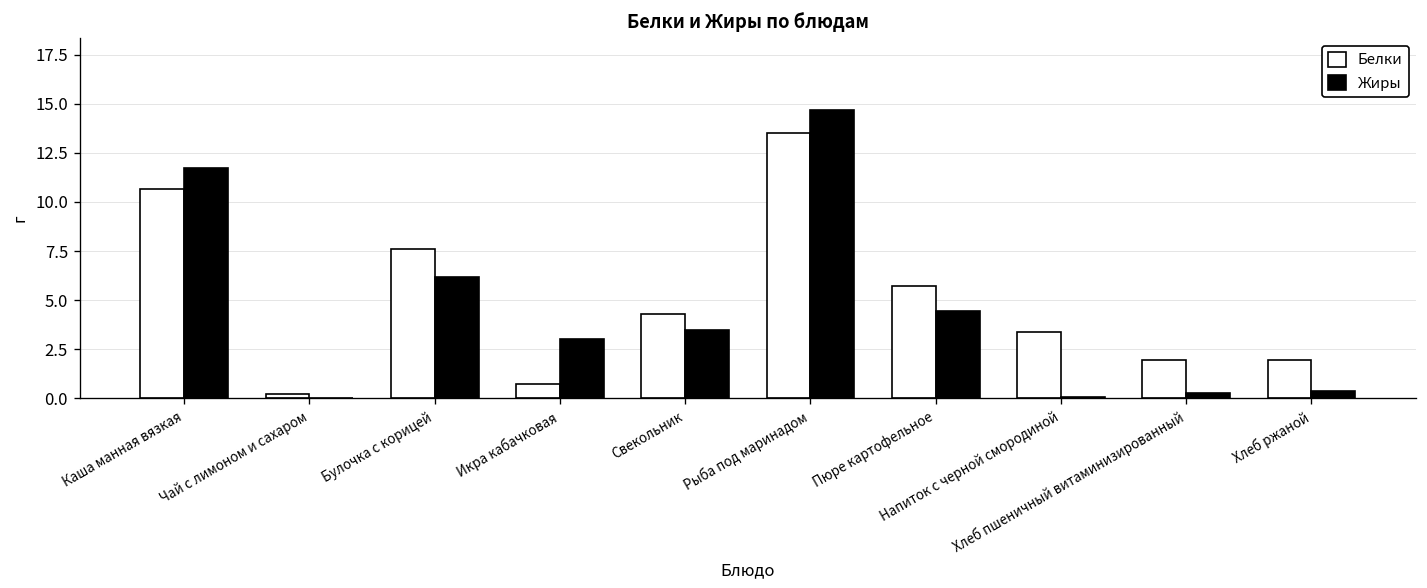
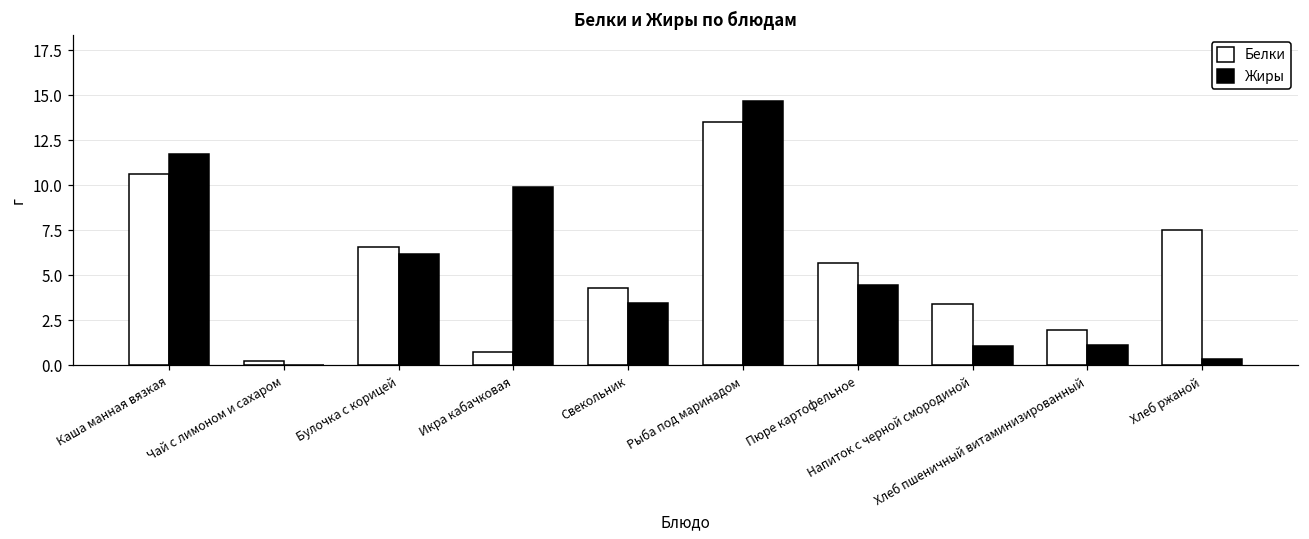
Белки, Булочка с корицей: 7.6 -> 6.6
Жиры, Икра кабачковая: 3.0 -> 9.9
Жиры, Напиток с черной смородиной: 0.1 -> 1.1
Жиры, Хлеб пшеничный витаминизированный: 0.3 -> 1.1
Белки, Хлеб ржаной: 2.0 -> 7.5
